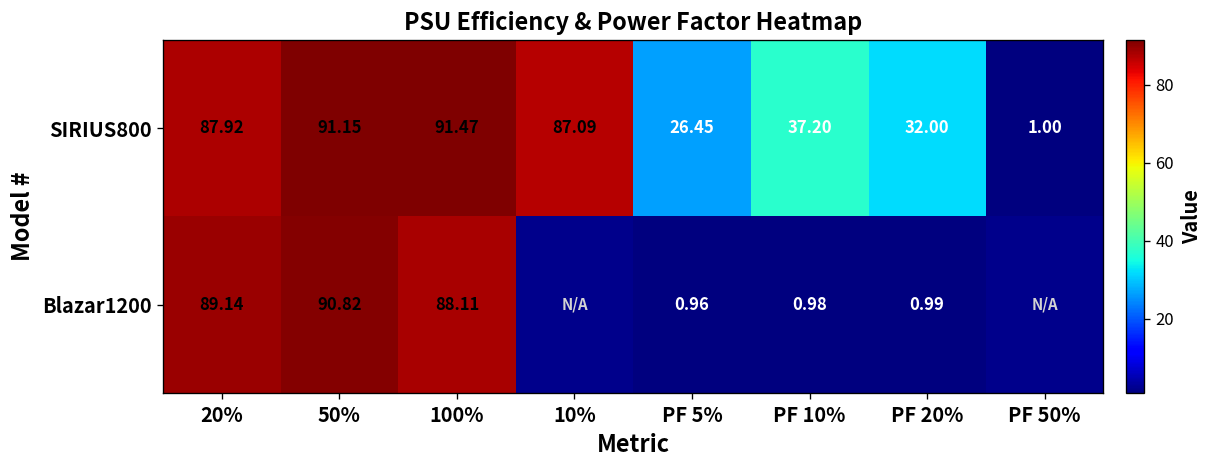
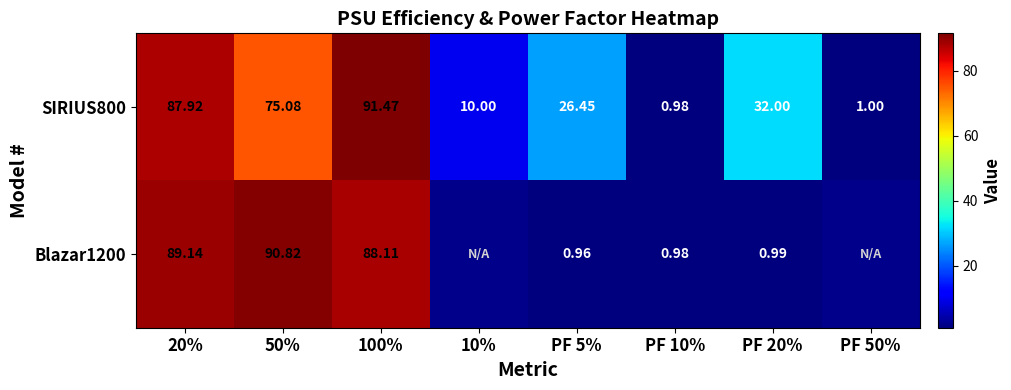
SIRIUS800, 50%: 91.15 -> 75.08
SIRIUS800, 10%: 87.09 -> 10.00
SIRIUS800, PF 10%: 37.20 -> 0.98
